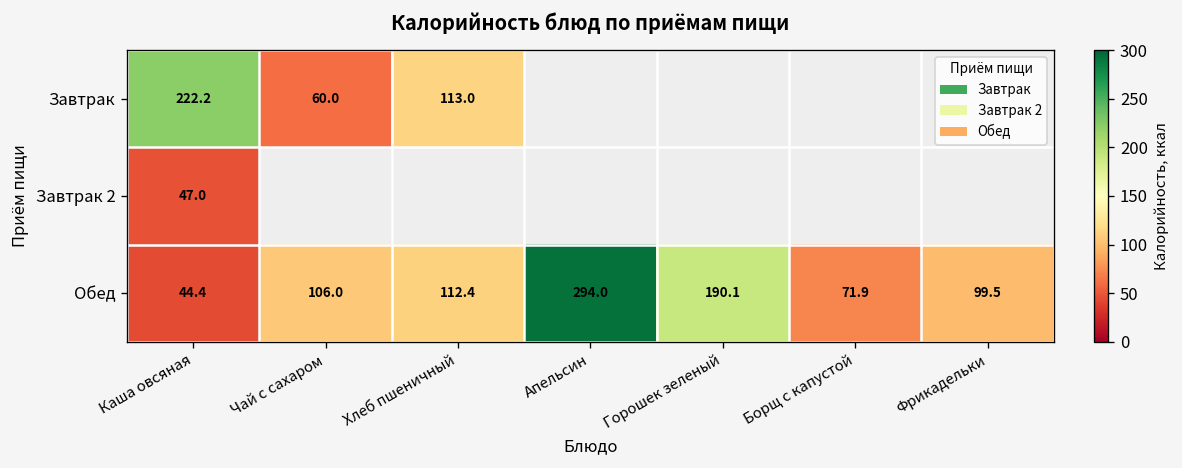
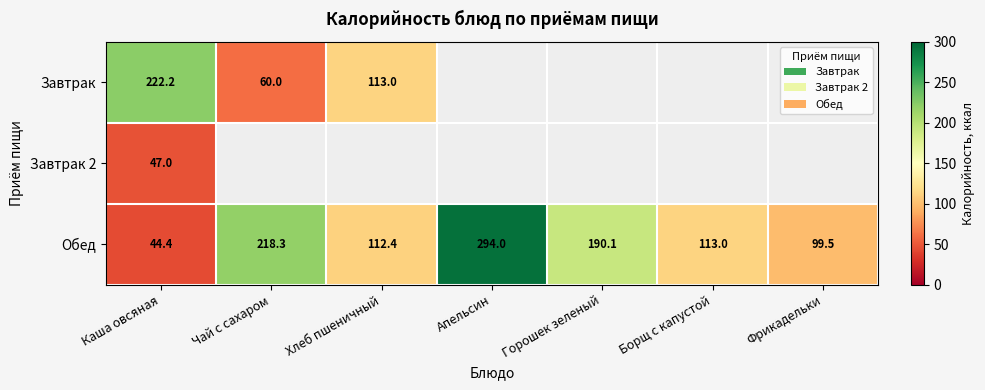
Обед, Чай с сахаром: 106.0 -> 218.3
Обед, Борщ с капустой: 71.9 -> 113.0
